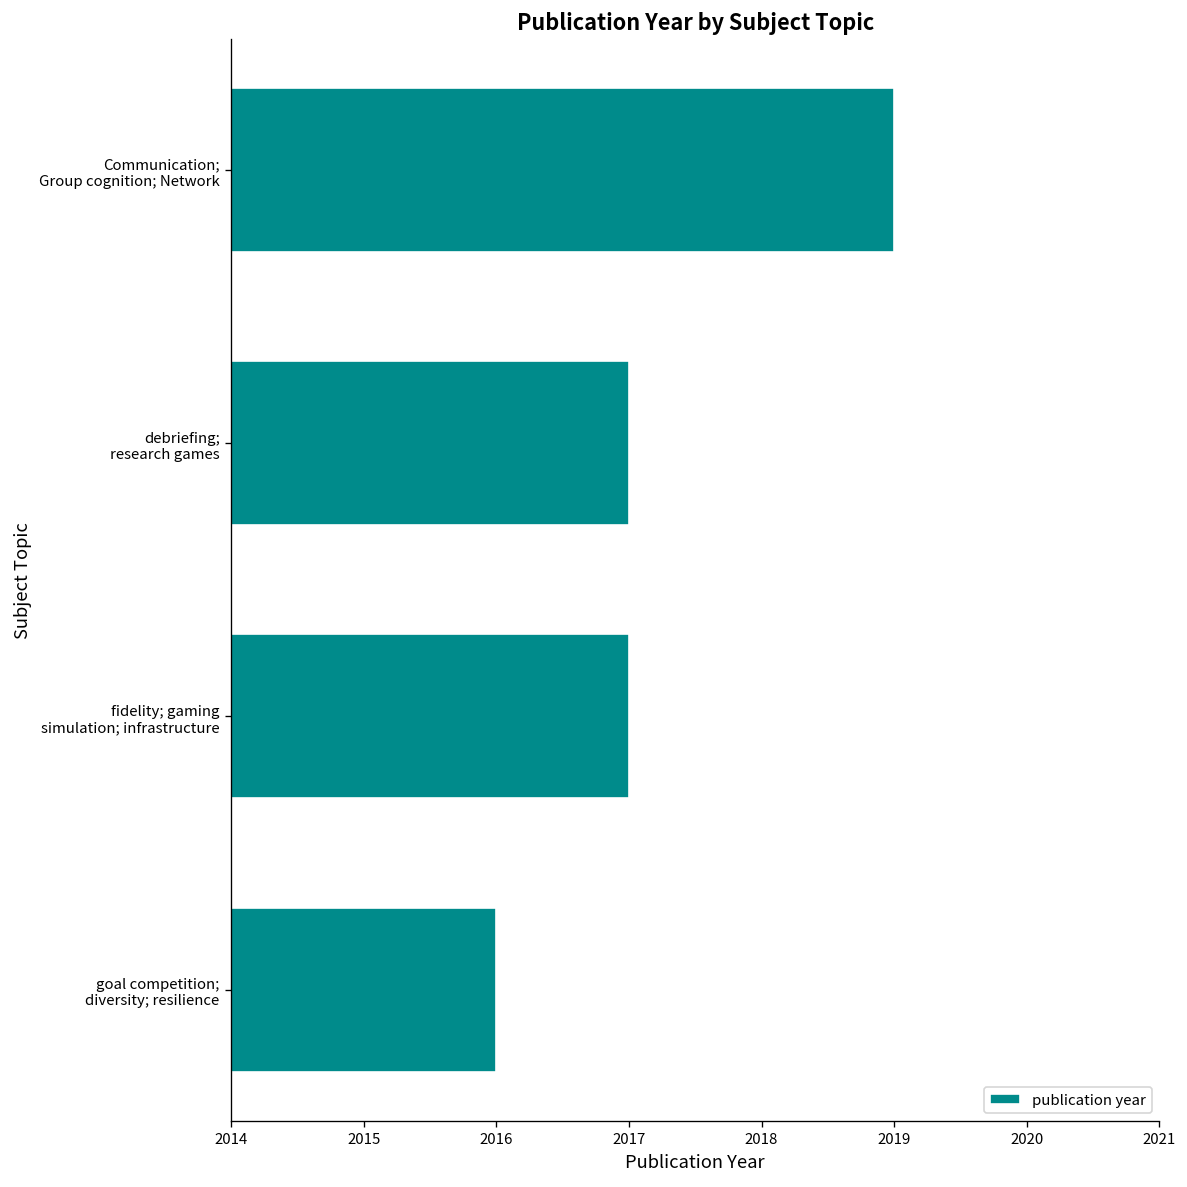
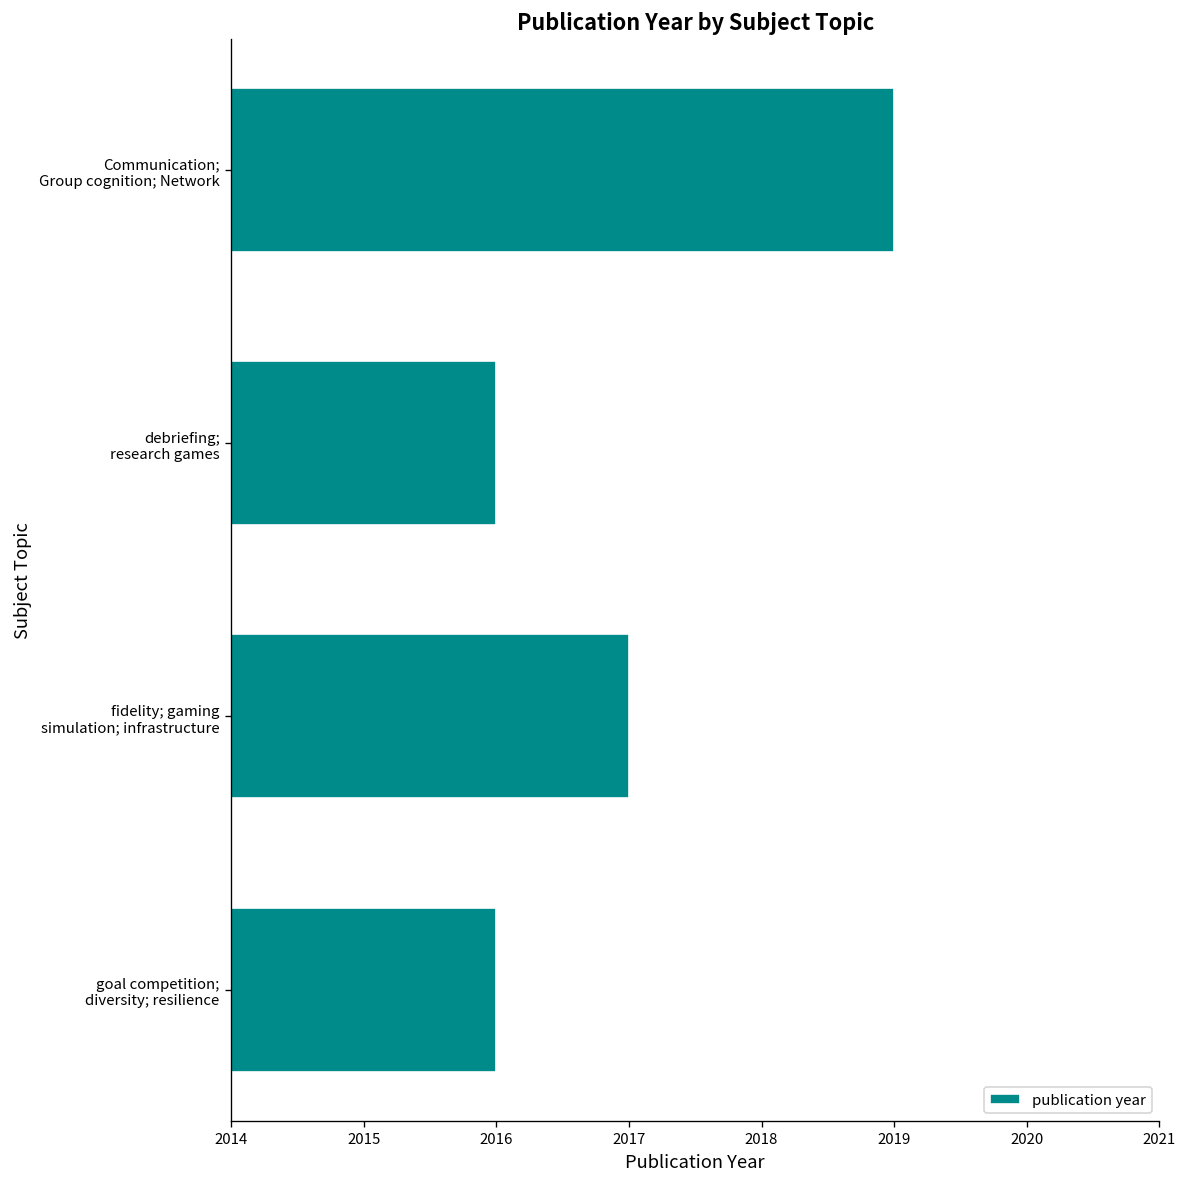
debriefing; research games: 2017 -> 2016
